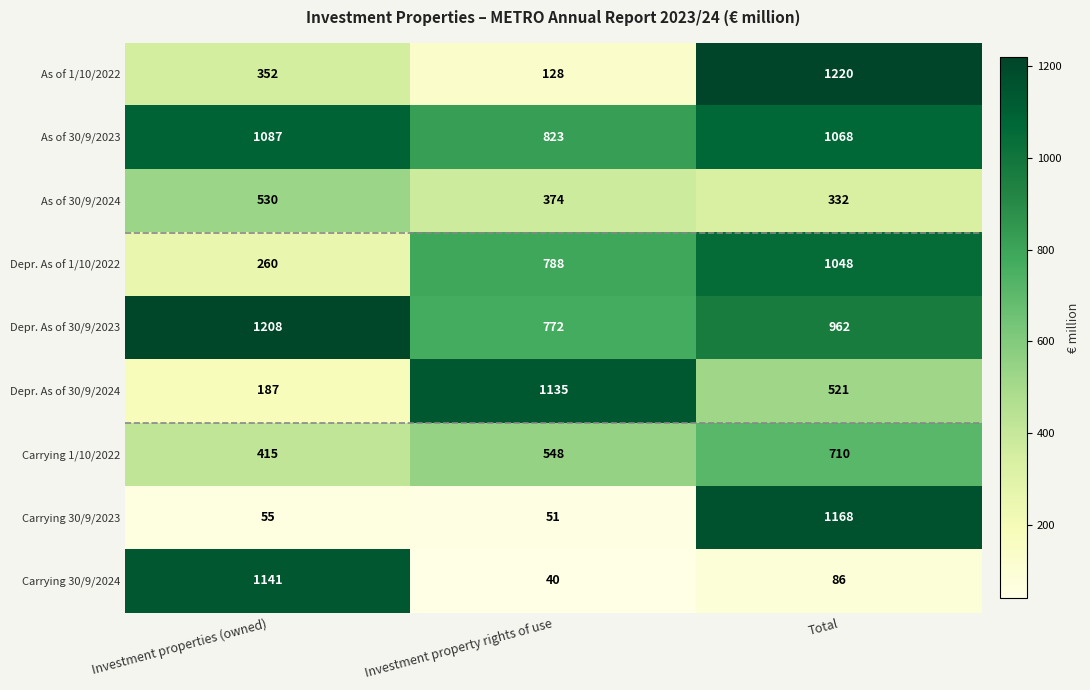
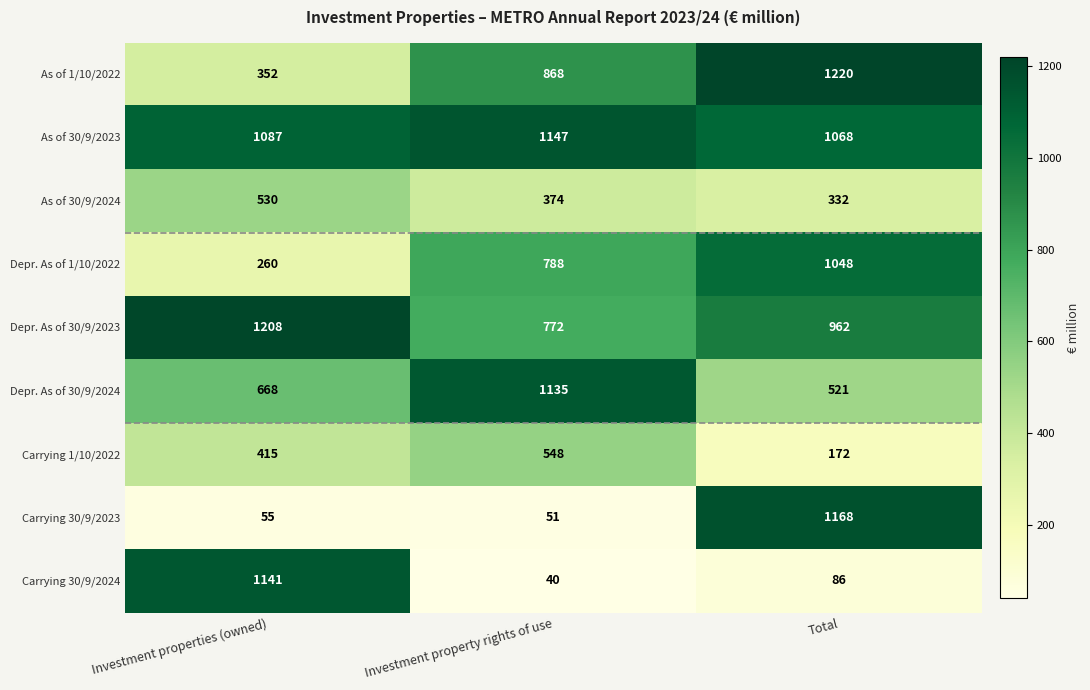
As of 1/10/2022, Investment property rights of use: 128 -> 868
As of 30/9/2023, Investment property rights of use: 823 -> 1147
Depr. As of 30/9/2024, Investment properties (owned): 187 -> 668
Carrying 1/10/2022, Total: 710 -> 172
